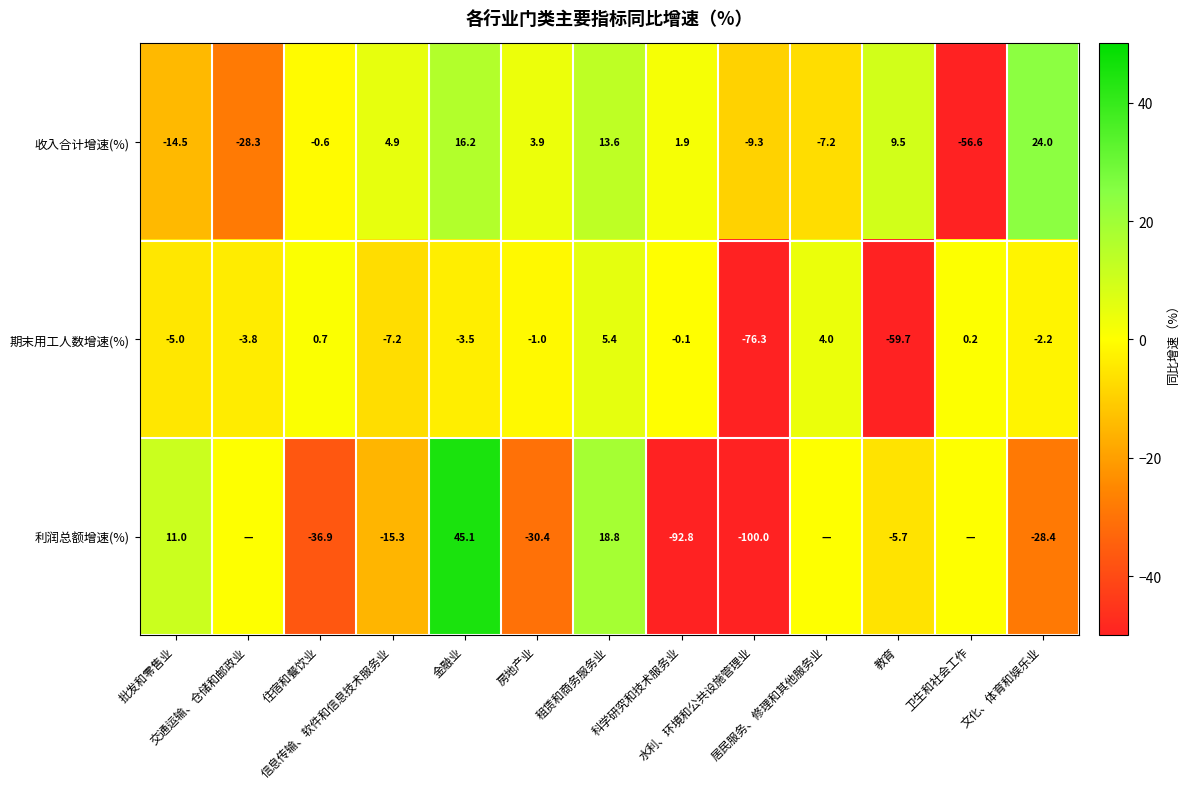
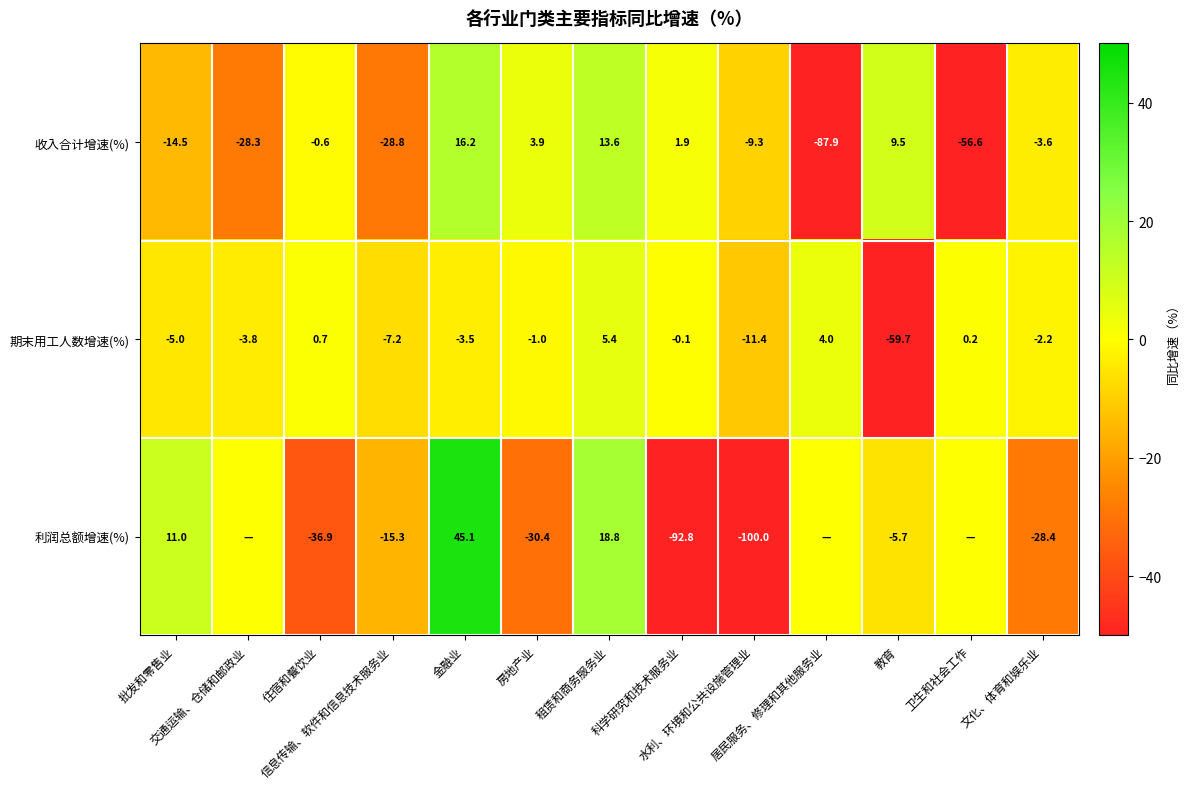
收入合计增速(%), 信息传输、软件和信息技术服务业: 4.9 -> -28.8
收入合计增速(%), 居民服务、修理和其他服务业: -7.2 -> -87.9
收入合计增速(%), 文化、体育和娱乐业: 24.0 -> -3.6
期末用工人数增速(%), 水利、环境和公共设施管理业: -76.3 -> -11.4
